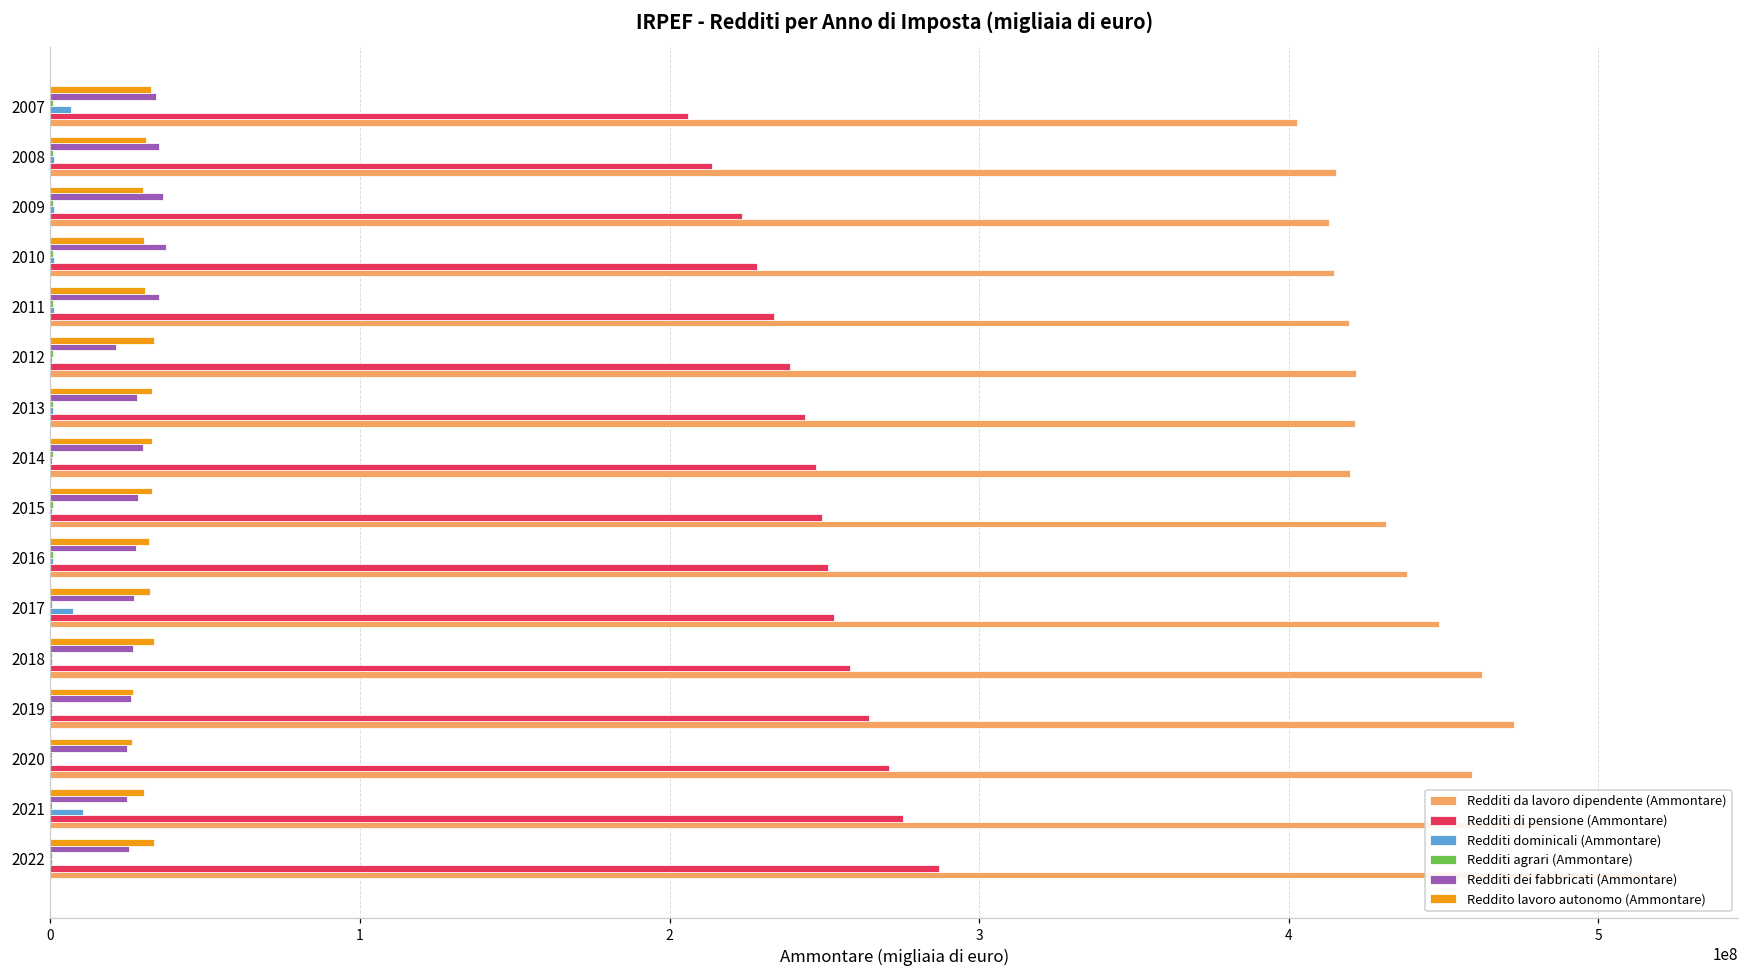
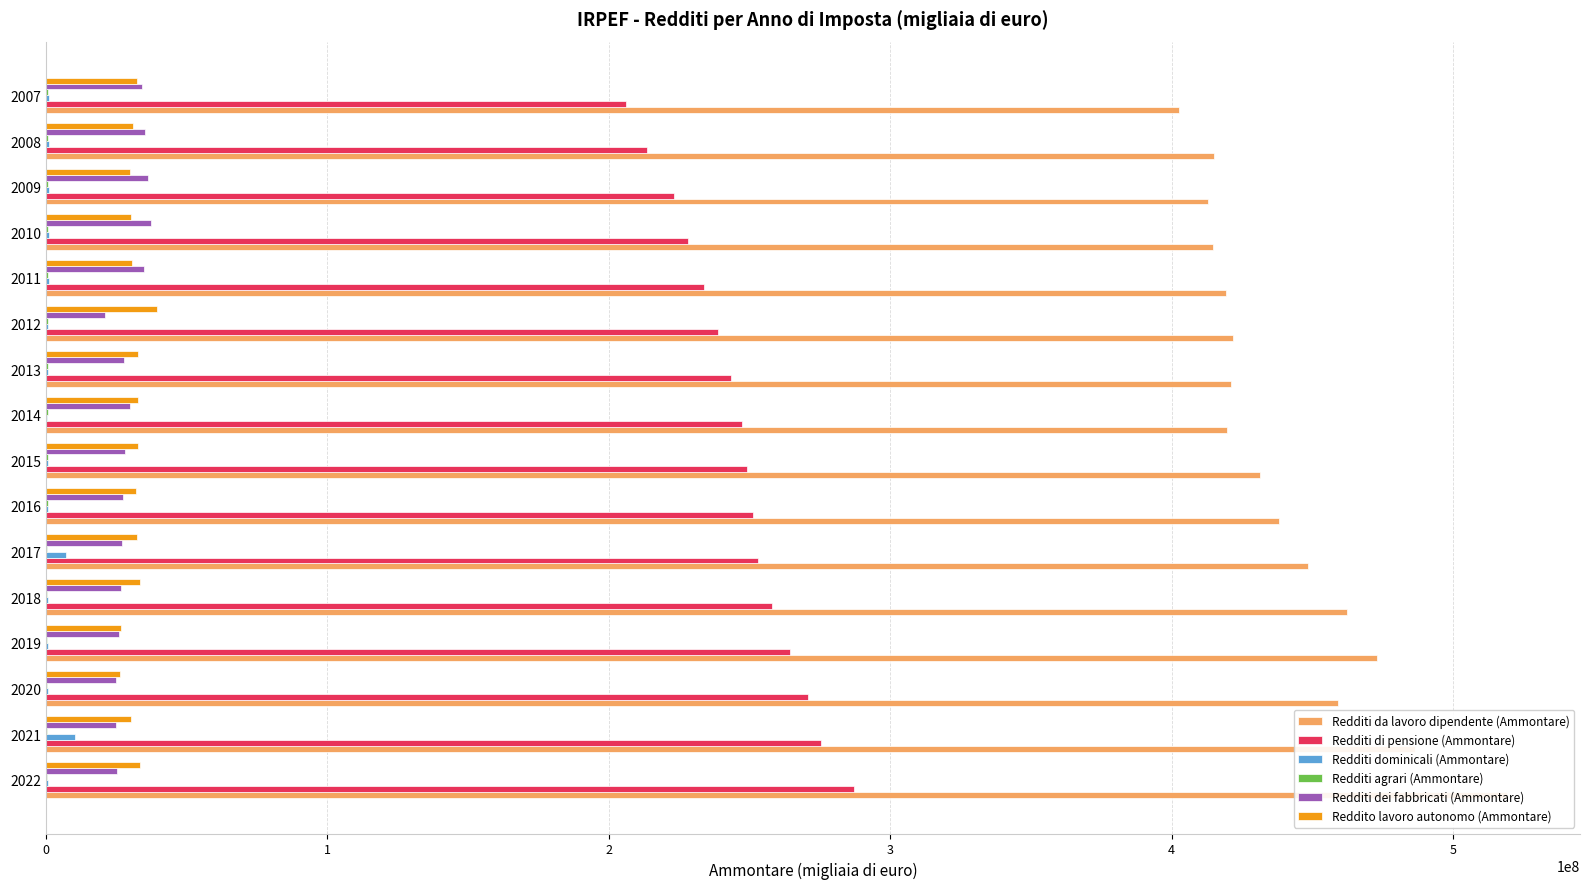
Redditi dominicali (Ammontare), 2007: 7000000 -> 1000000
Reddito lavoro autonomo (Ammontare), 2012: 33000000 -> 39000000
